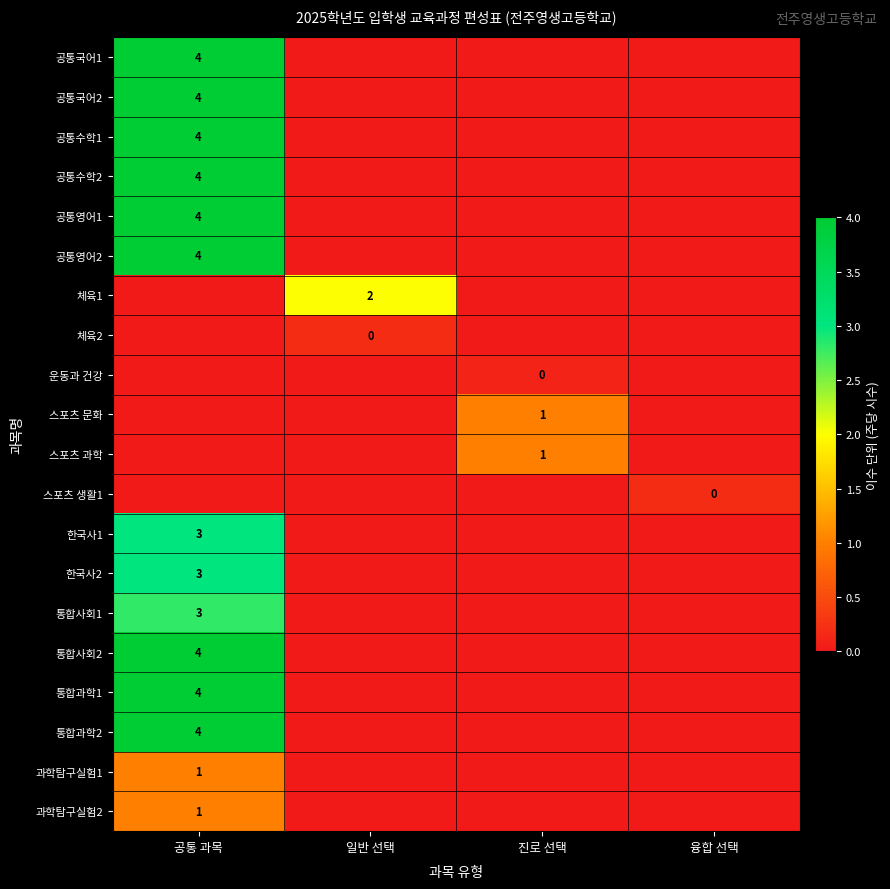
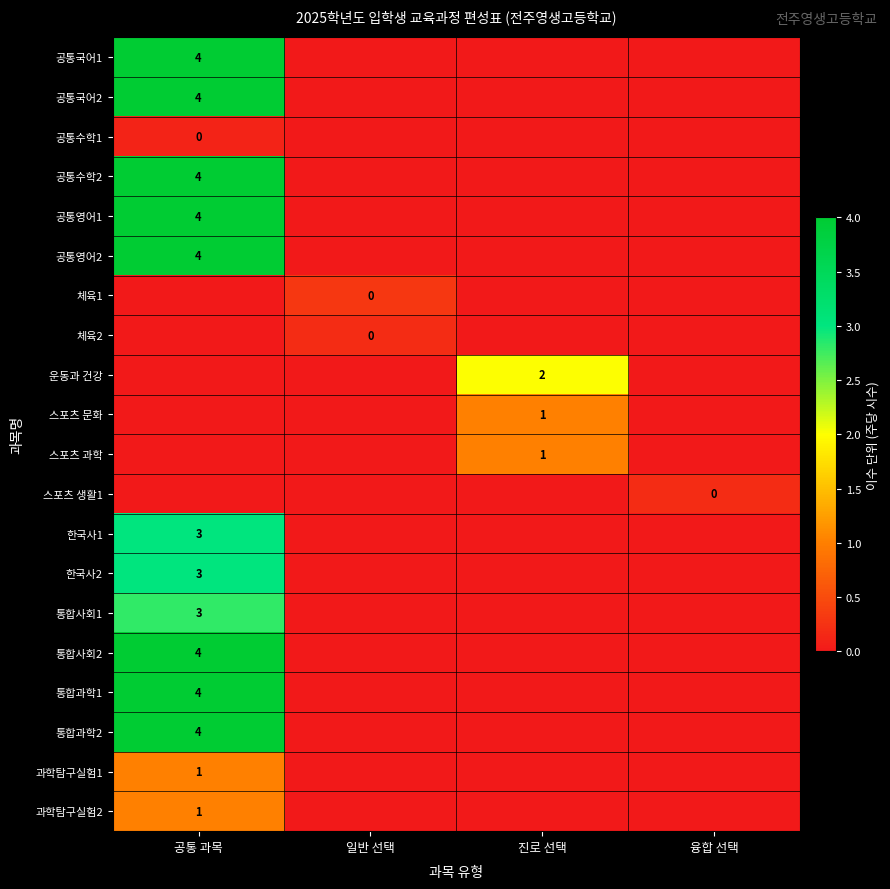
공통수학1, 공통 과목: 4 -> 0
체육1, 일반 선택: 2 -> 0
운동과 건강, 진로 선택: 0 -> 2
